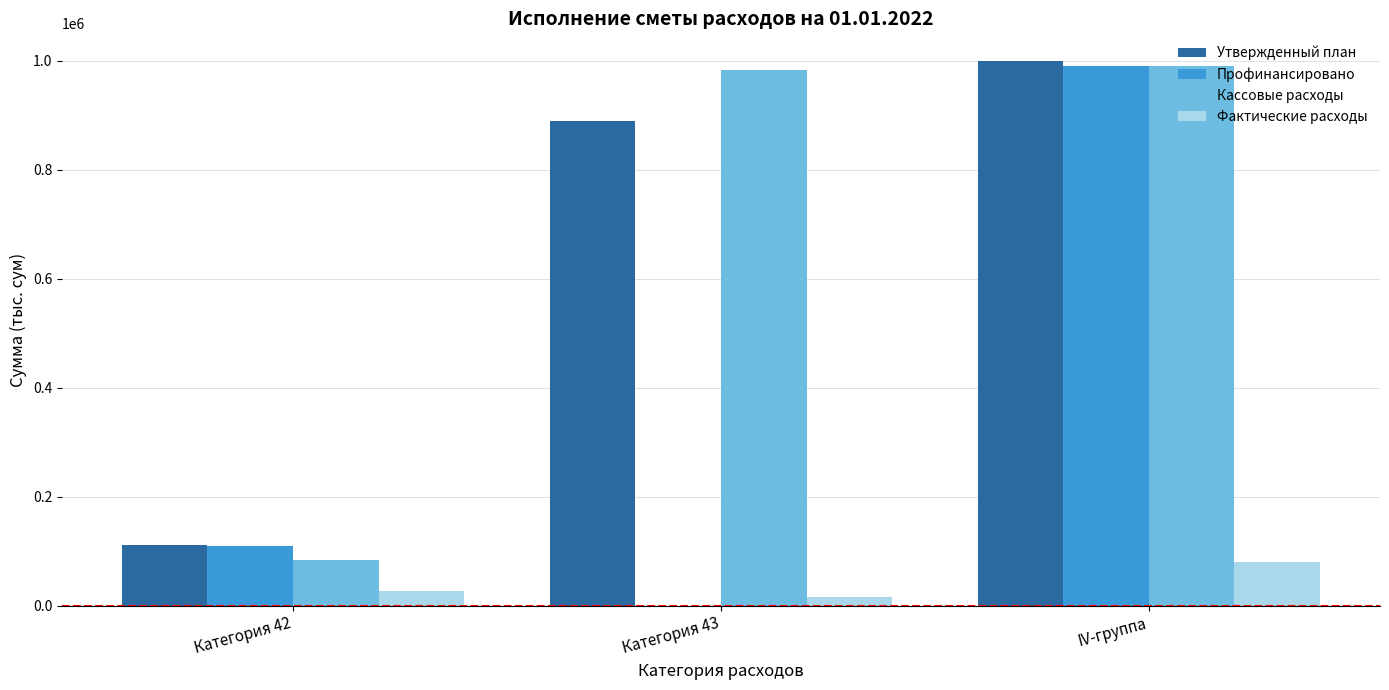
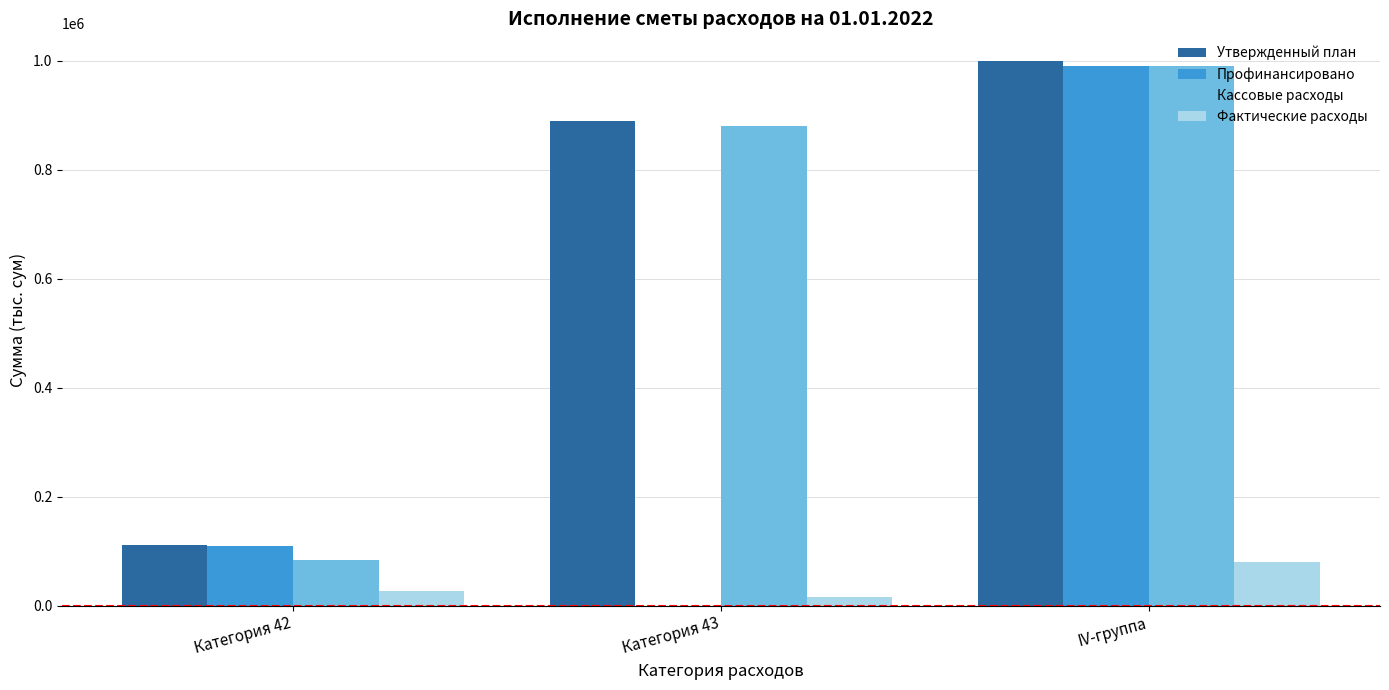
Кассовые расходы, Категория 43: 980000 -> 880000
